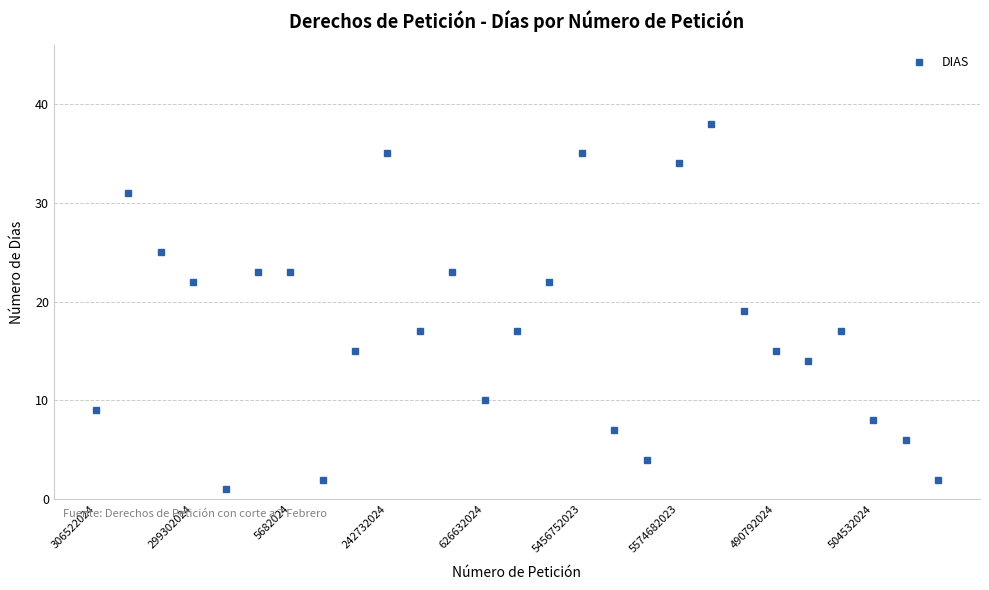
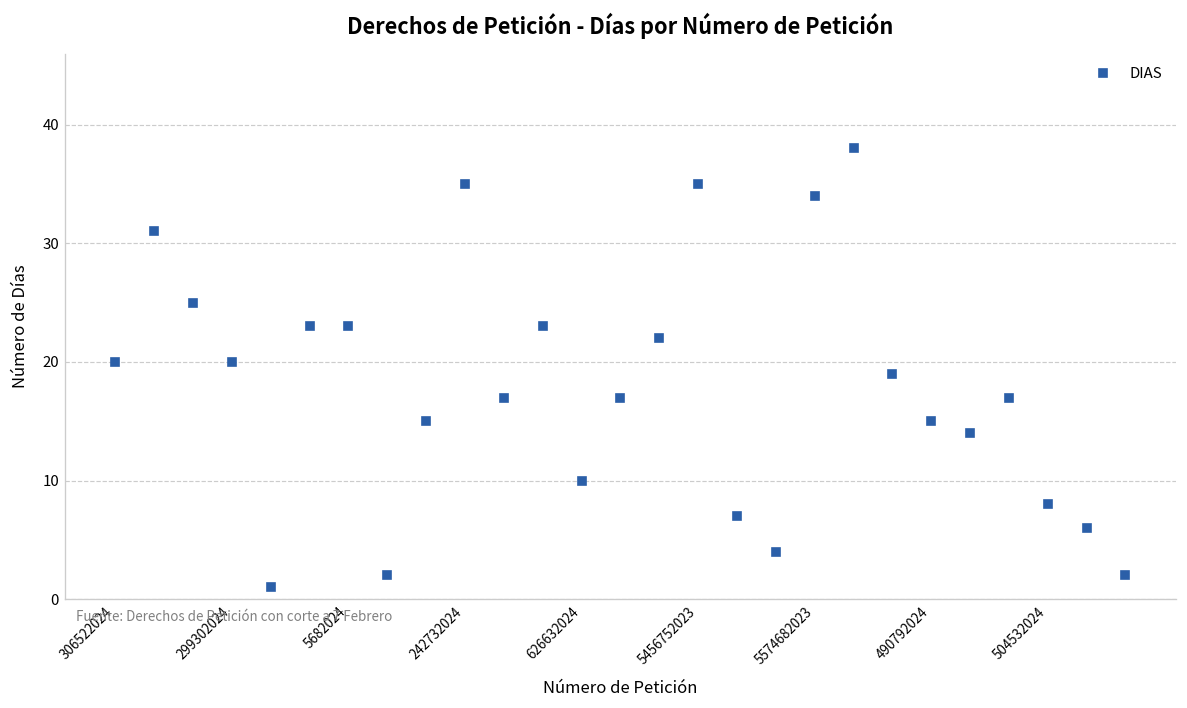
306522024: 9 -> 20
299302024: 22 -> 20
